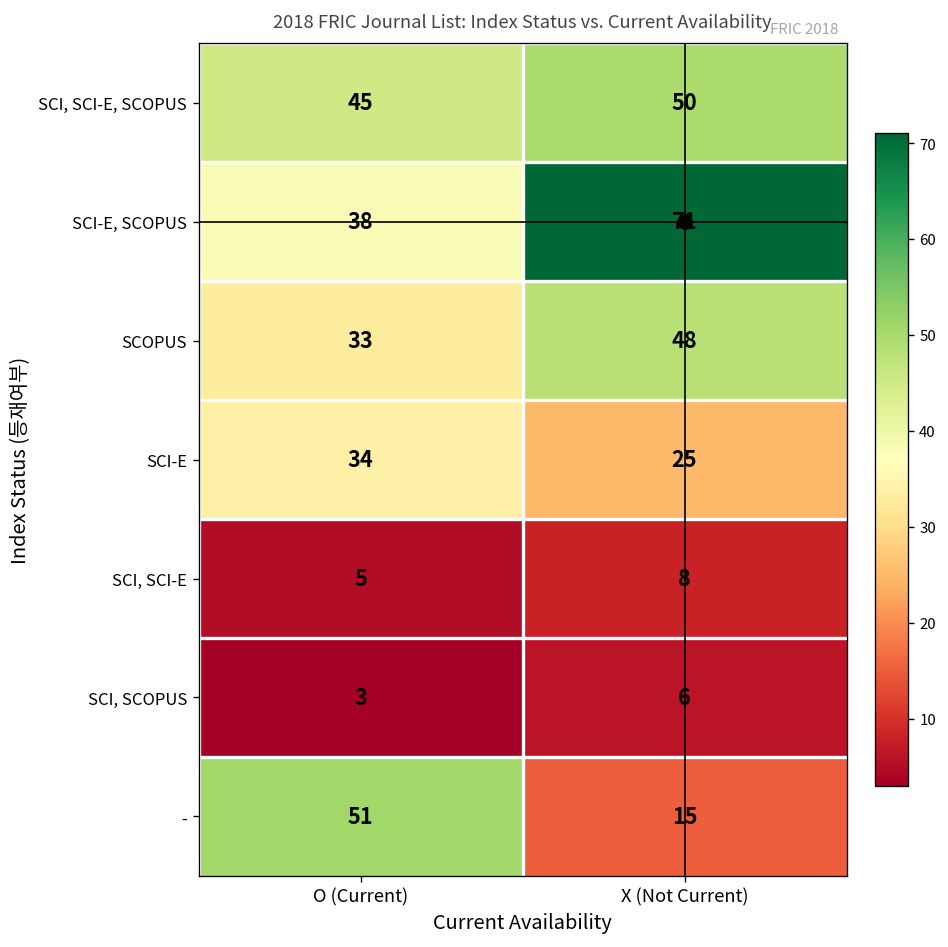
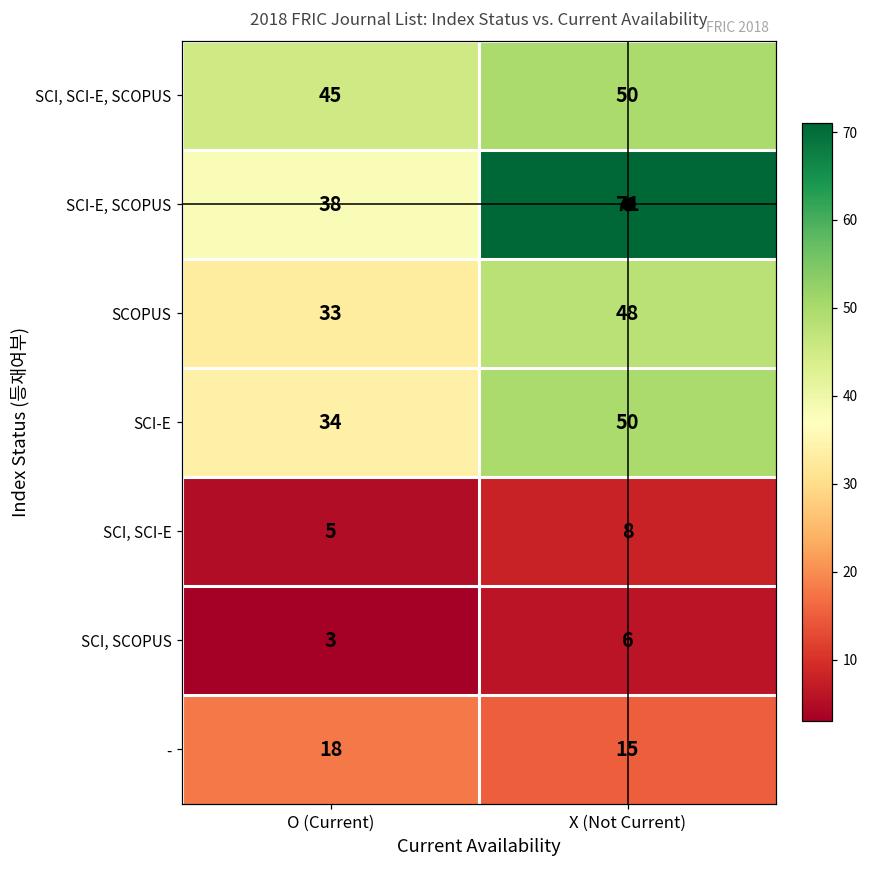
SCI-E, X (Not Current): 25 -> 50
-, O (Current): 51 -> 18
